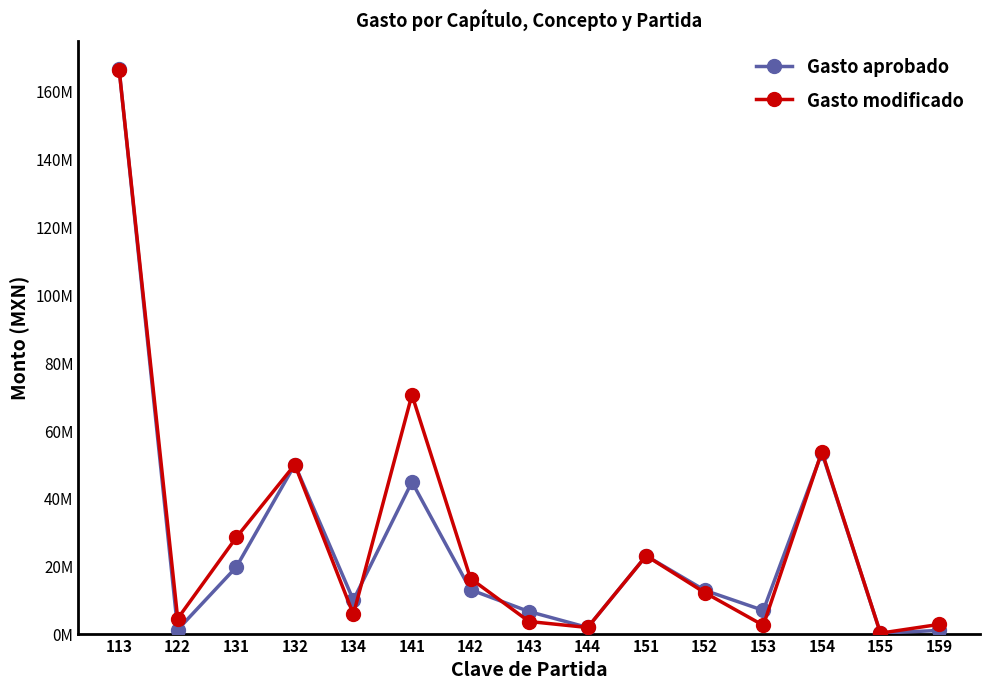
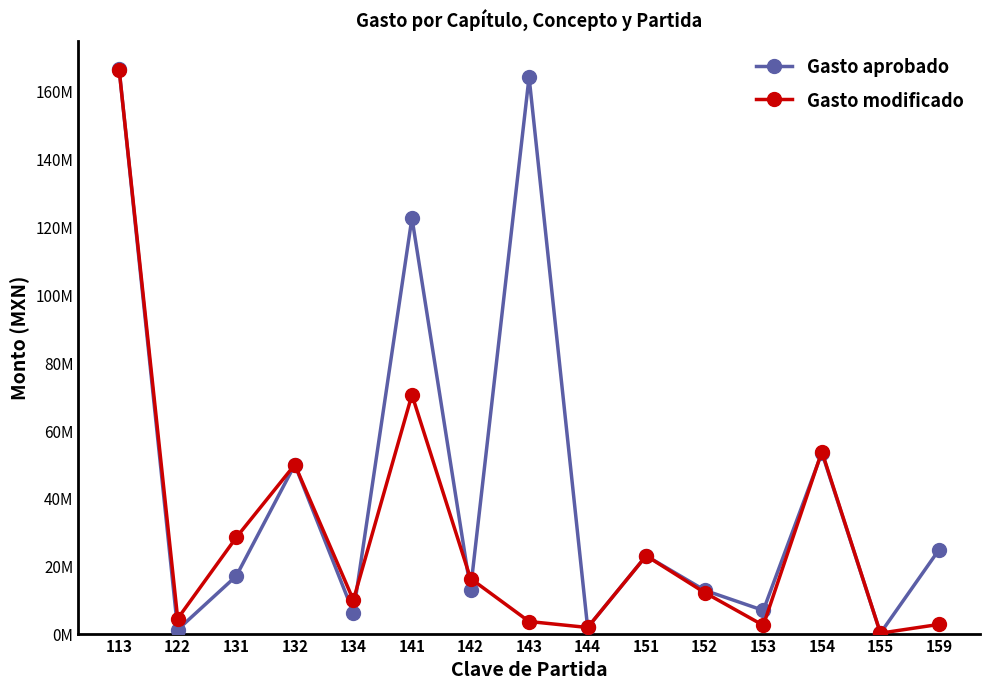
Gasto aprobado, 131: 20000000 -> 17000000
Gasto aprobado, 134: 10000000 -> 6000000
Gasto modificado, 134: 6000000 -> 10000000
Gasto aprobado, 141: 45000000 -> 123000000
Gasto aprobado, 143: 6000000 -> 164000000
Gasto aprobado, 159: 1000000 -> 25000000
